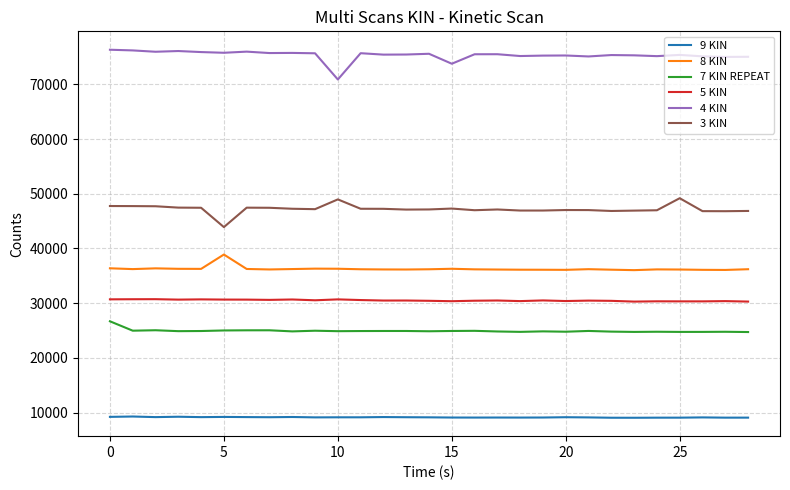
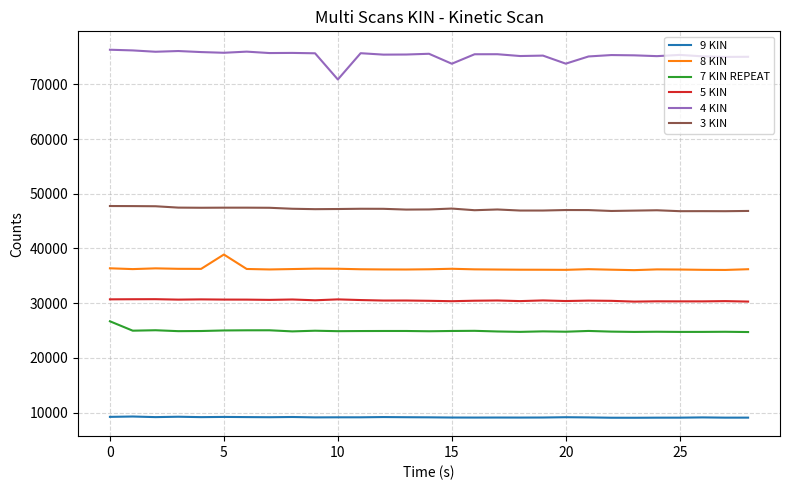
3 KIN, 5: 44000 -> 47000
3 KIN, 10: 49000 -> 47000
4 KIN, 20: 75000 -> 74000
3 KIN, 25: 49000 -> 47000
